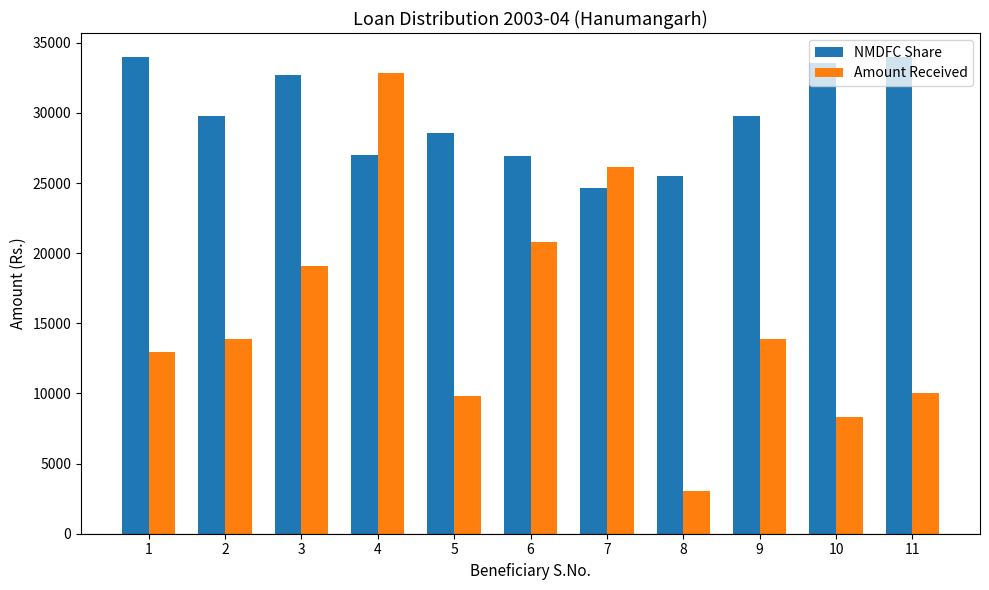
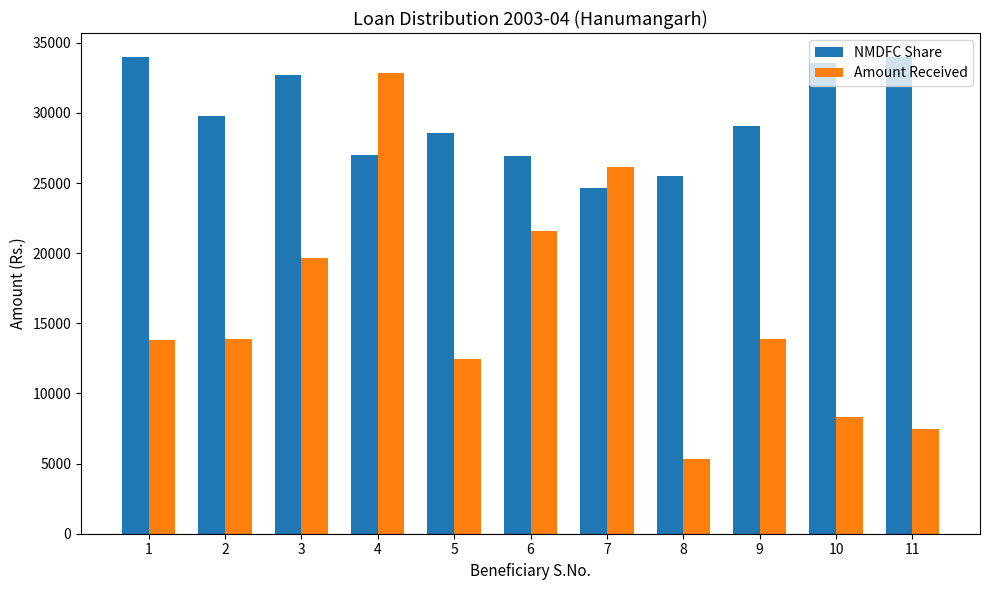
Amount Received, 1: 12900 -> 13800
Amount Received, 3: 19100 -> 19700
Amount Received, 5: 9800 -> 12400
Amount Received, 6: 20800 -> 21600
Amount Received, 8: 3000 -> 5300
NMDFC Share, 9: 29800 -> 29100
Amount Received, 11: 10000 -> 7500
